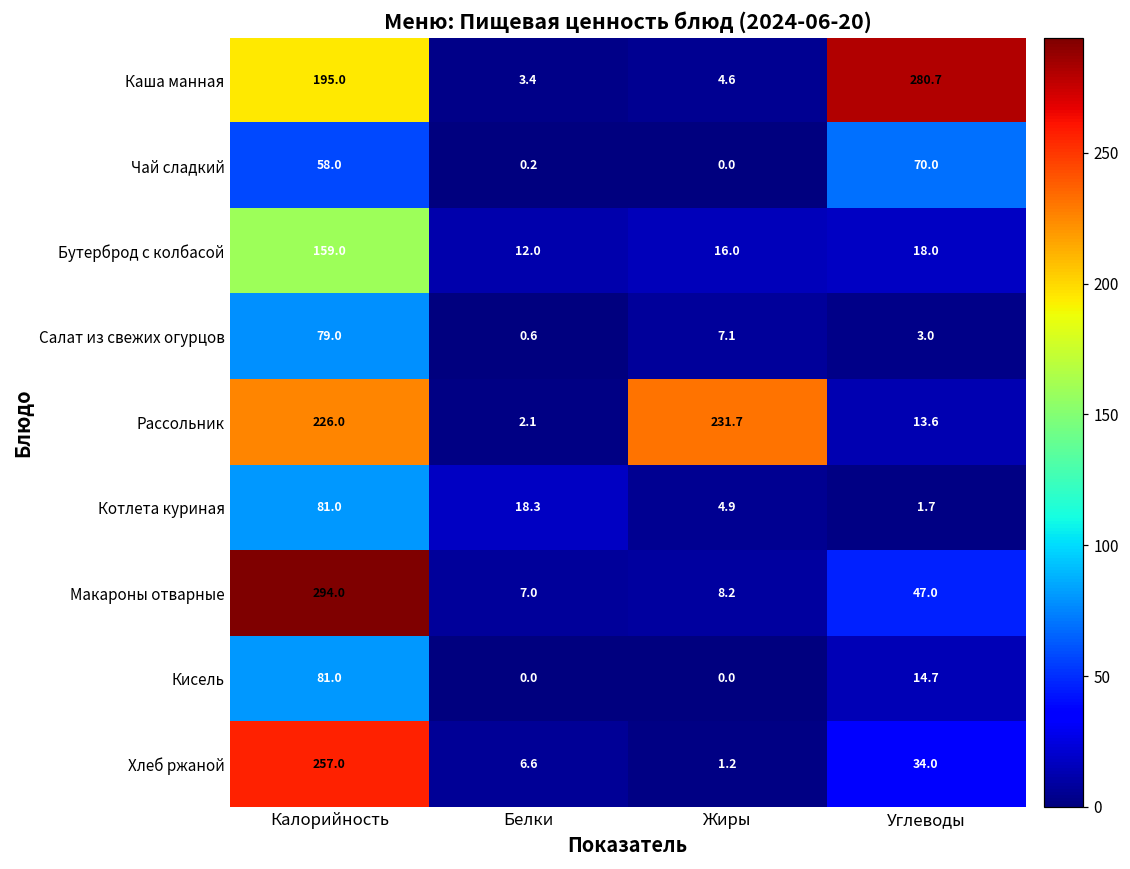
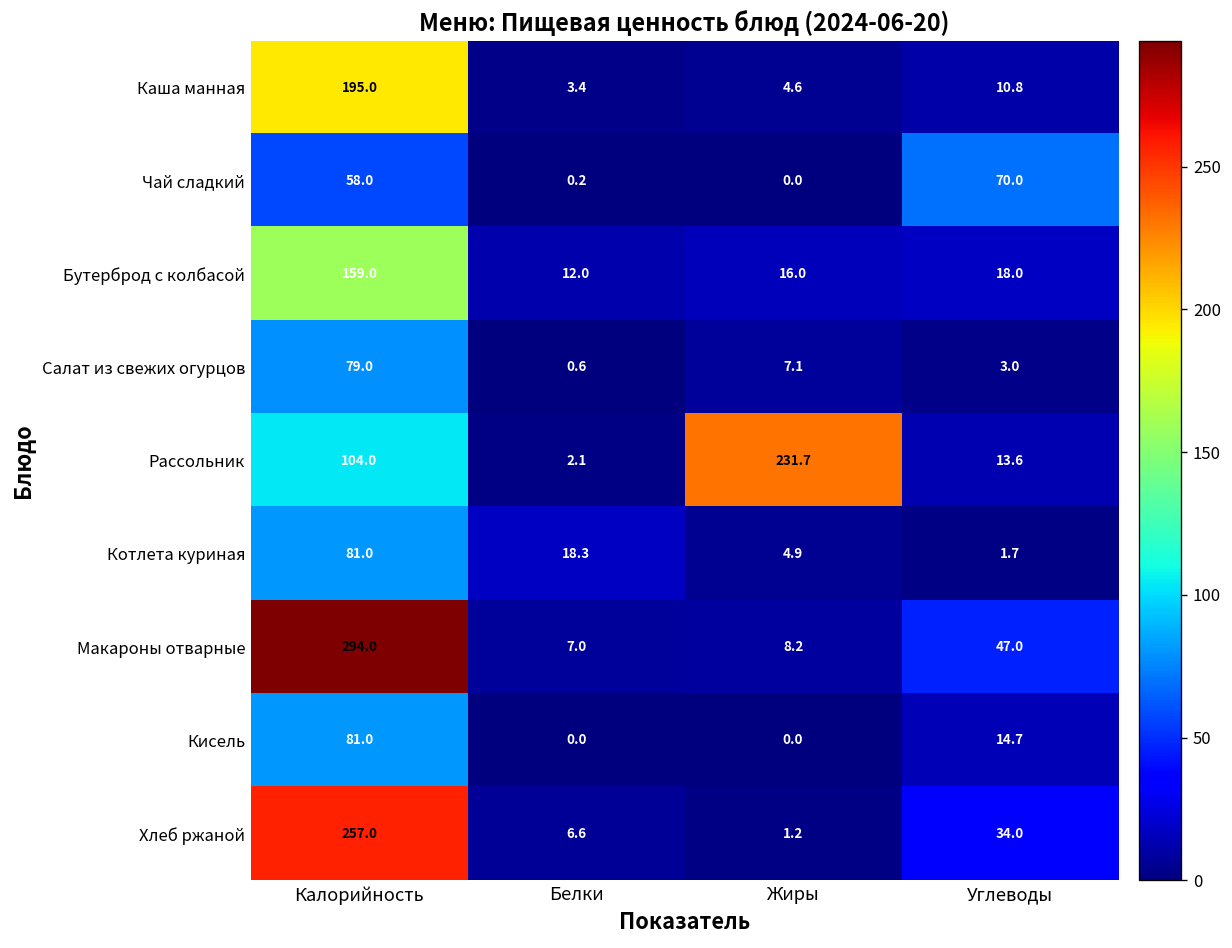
Каша манная, Углеводы: 280.7 -> 10.8
Рассольник, Калорийность: 226.0 -> 104.0
